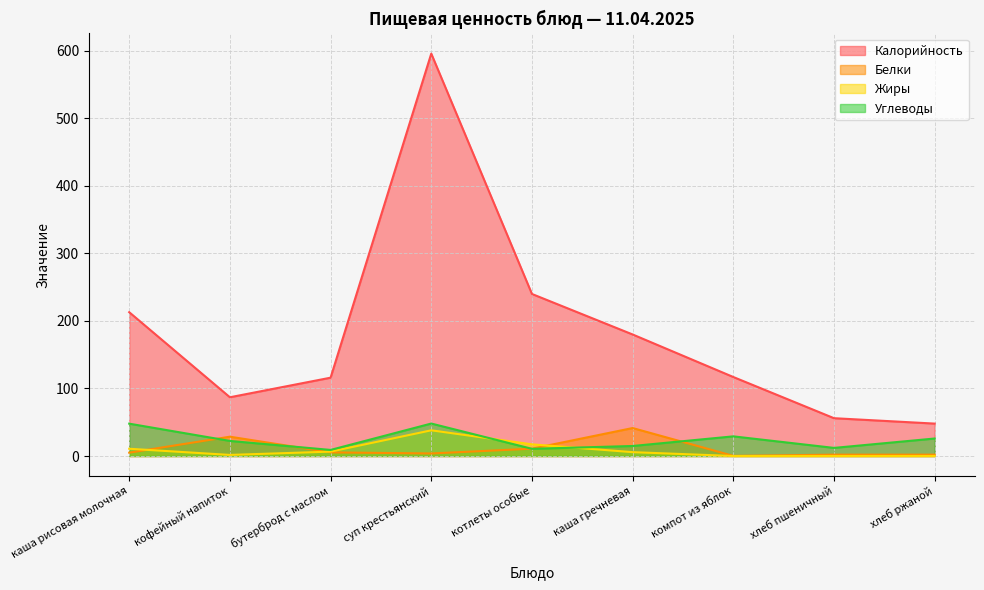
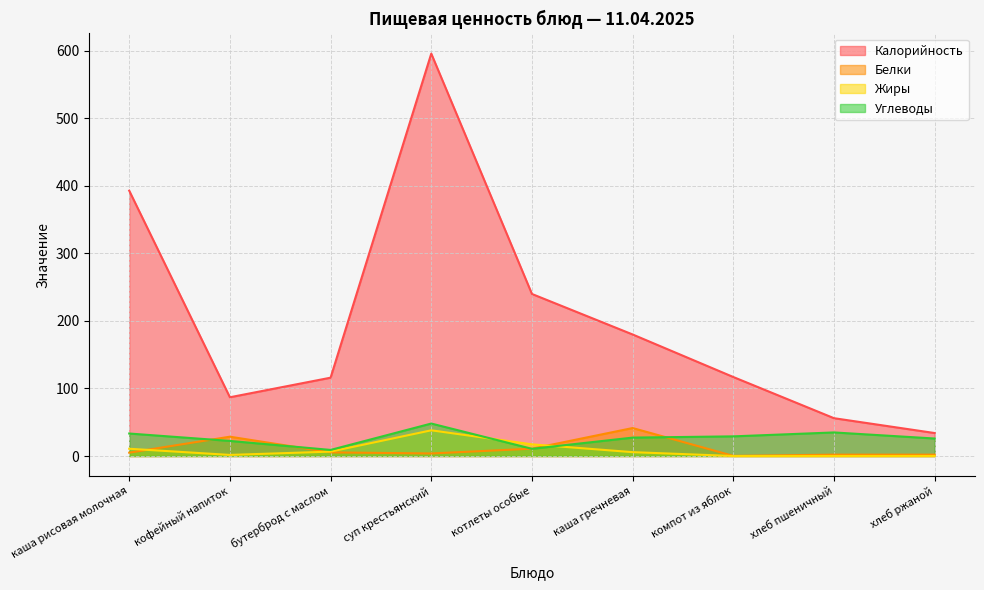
Калорийность, каша рисовая молочная: 210 -> 390
Углеводы, каша рисовая молочная: 50 -> 30
Углеводы, каша гречневая: 10 -> 30
Углеводы, хлеб пшеничный: 10 -> 30
Калорийность, хлеб ржаной: 50 -> 30
